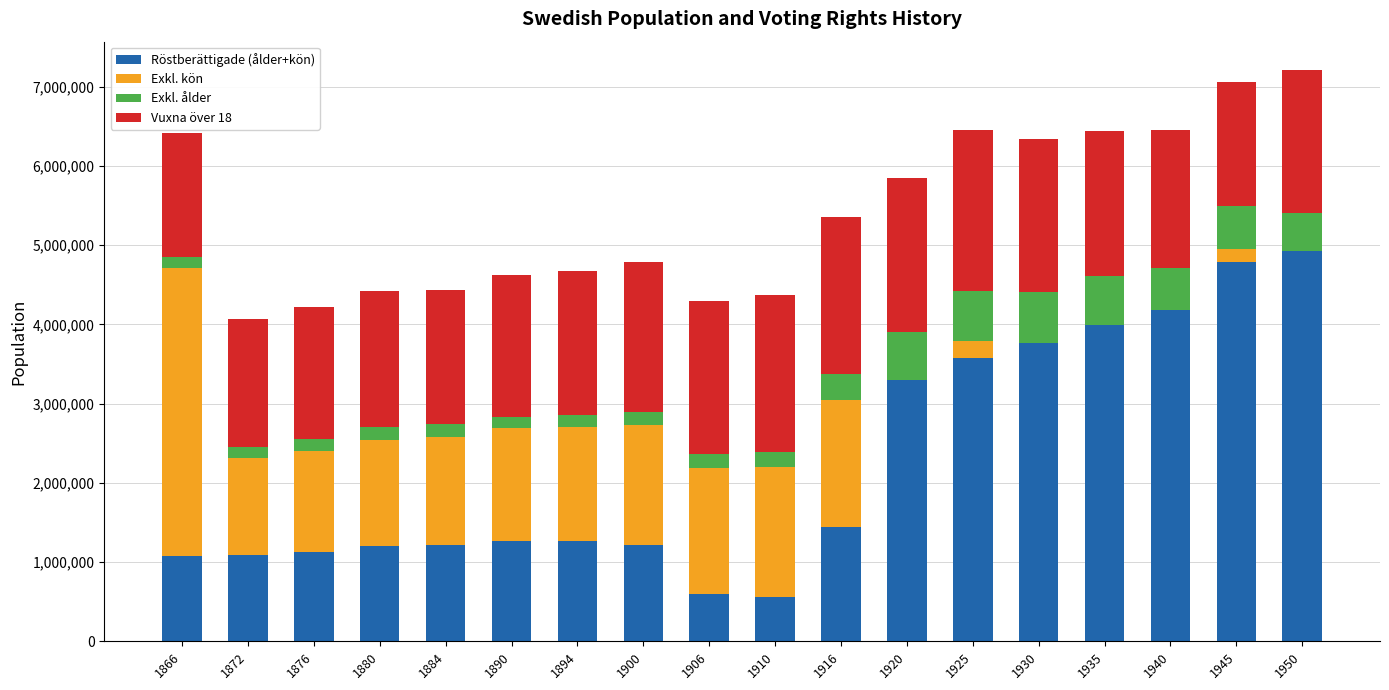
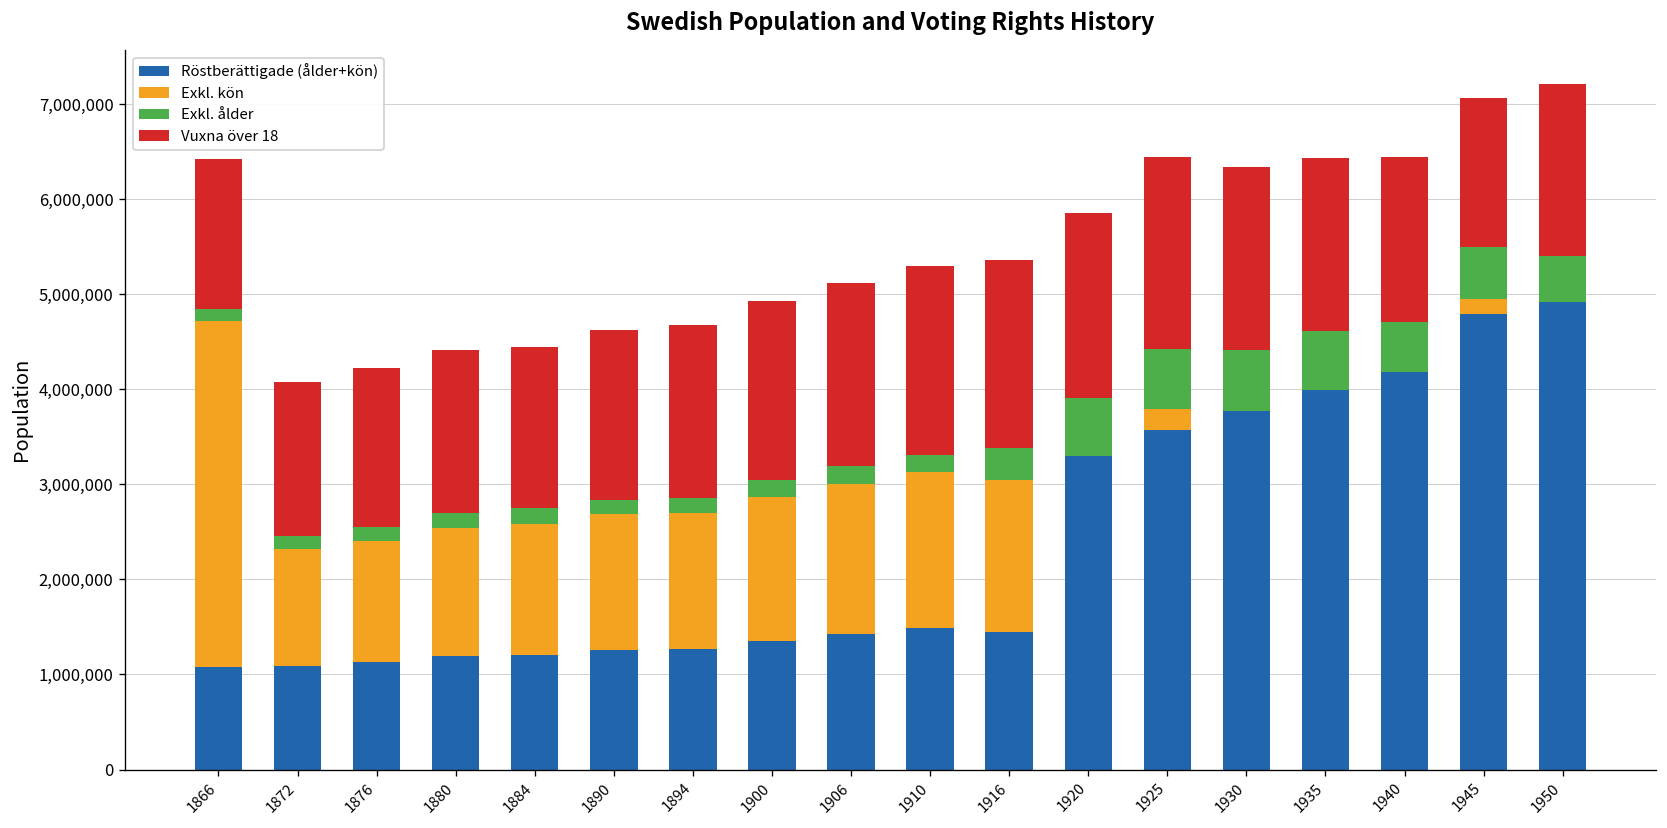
Röstberättigade (ålder+kön), 1900: 1,200,000 -> 1,400,000
Röstberättigade (ålder+kön), 1906: 600,000 -> 1,400,000
Röstberättigade (ålder+kön), 1910: 600,000 -> 1,500,000
